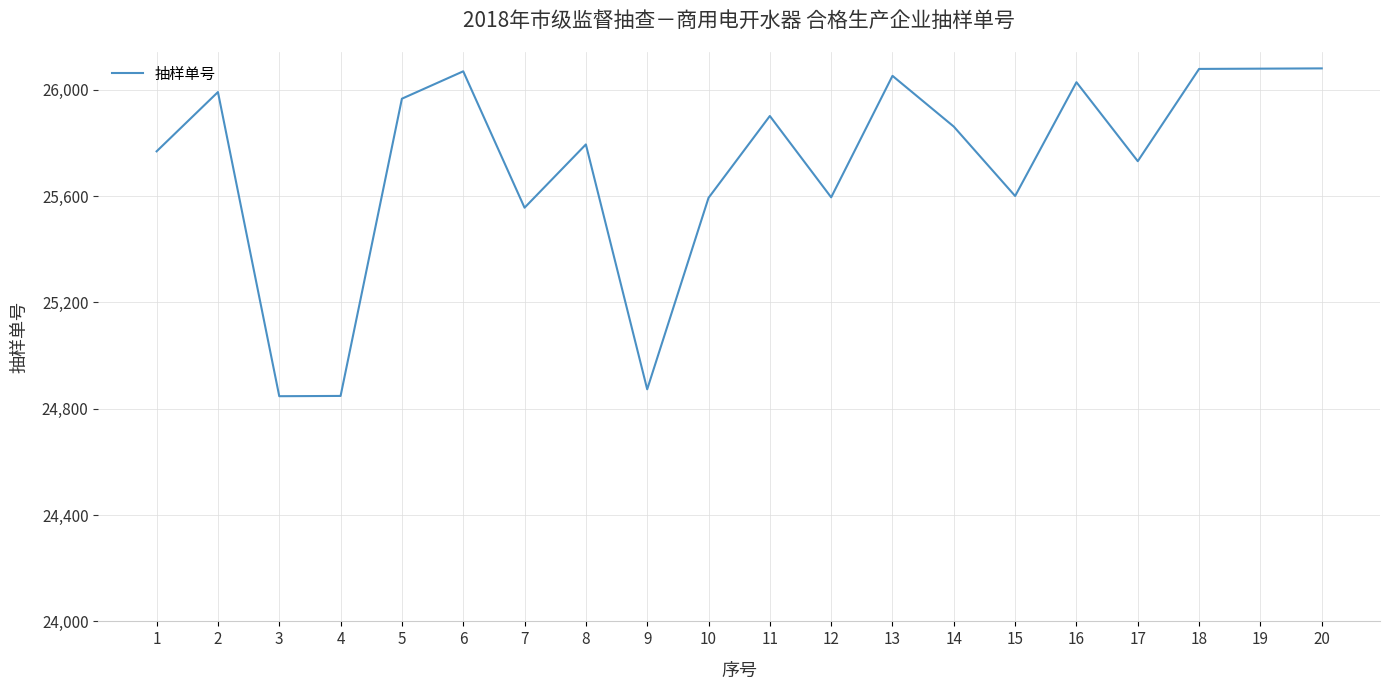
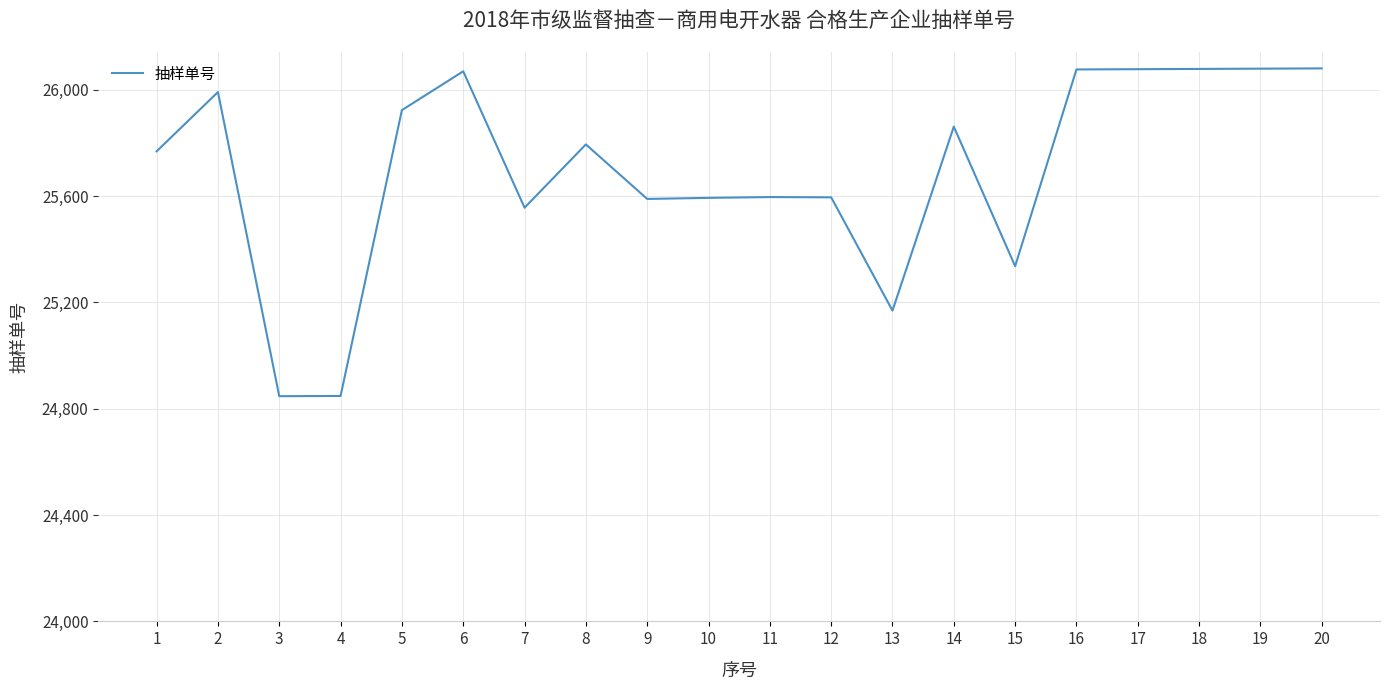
5: 25,970 -> 25,920
9: 24,870 -> 25,590
11: 25,900 -> 25,600
13: 26,050 -> 25,170
15: 25,600 -> 25,340
16: 26,030 -> 26,080
17: 25,730 -> 26,080
